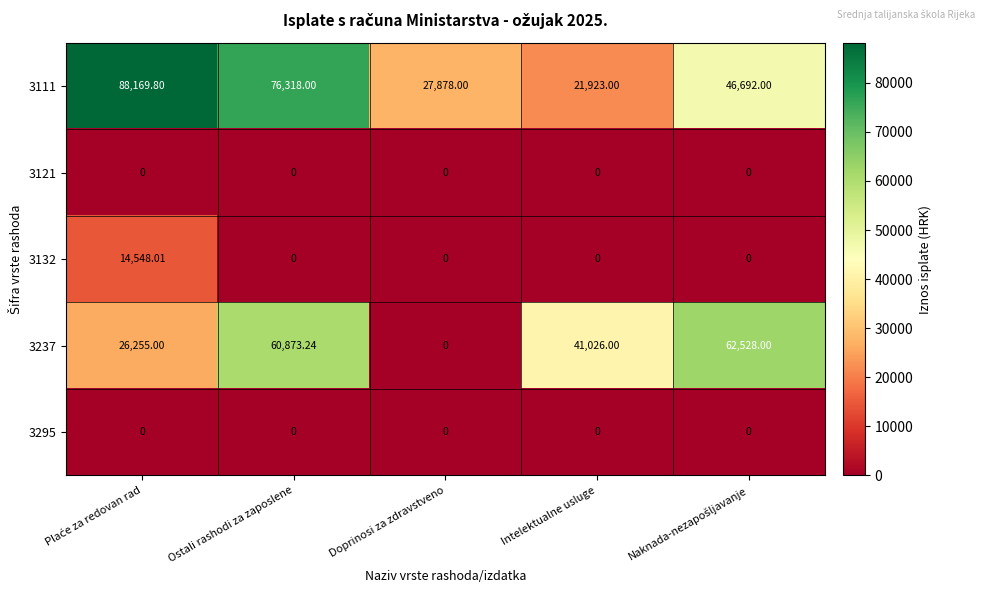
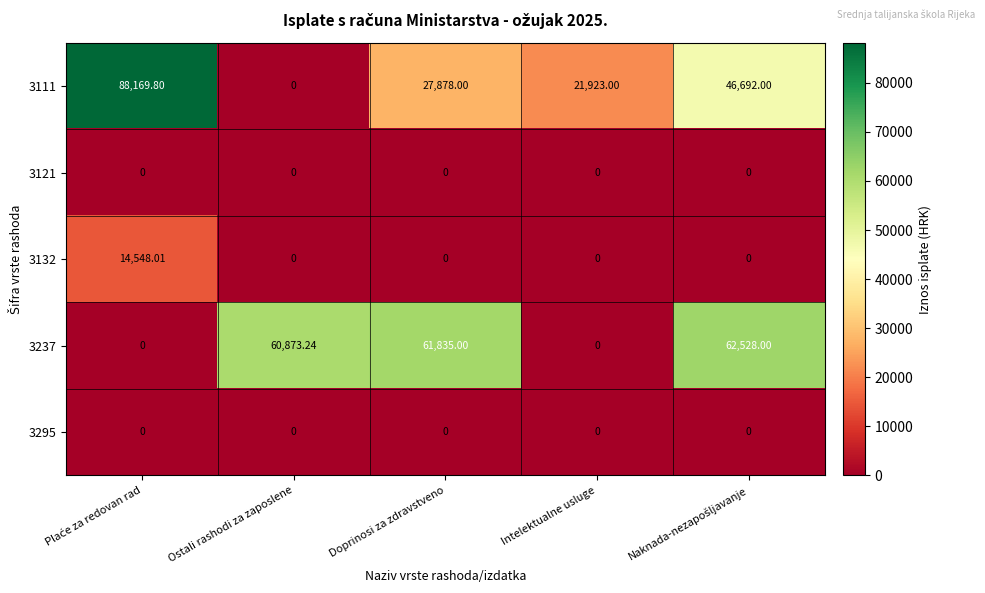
3111, Ostali rashodi za zaposlene: 76,318.00 -> 0
3237, Plaće za redovan rad: 26,255.00 -> 0
3237, Doprinosi za zdravstveno: 0 -> 61,835.00
3237, Intelektualne usluge: 41,026.00 -> 0
